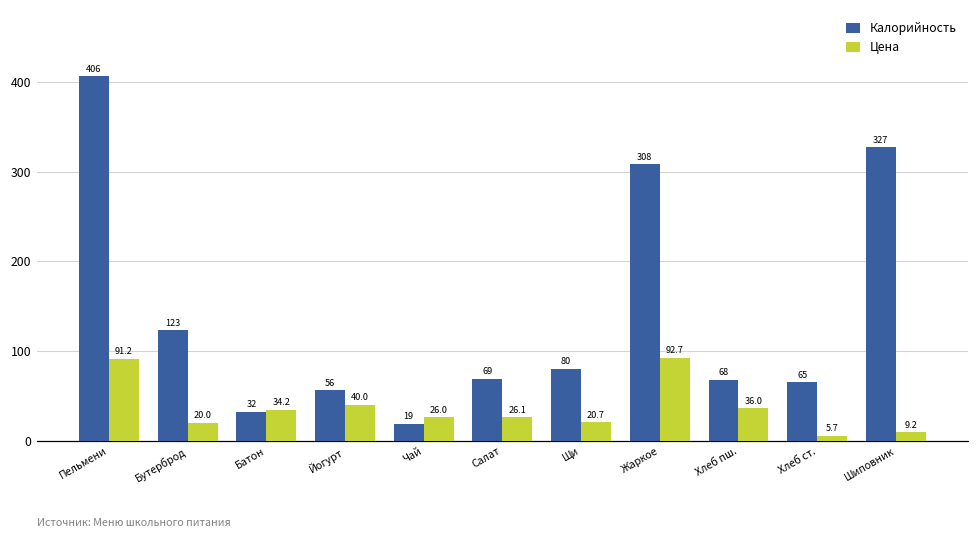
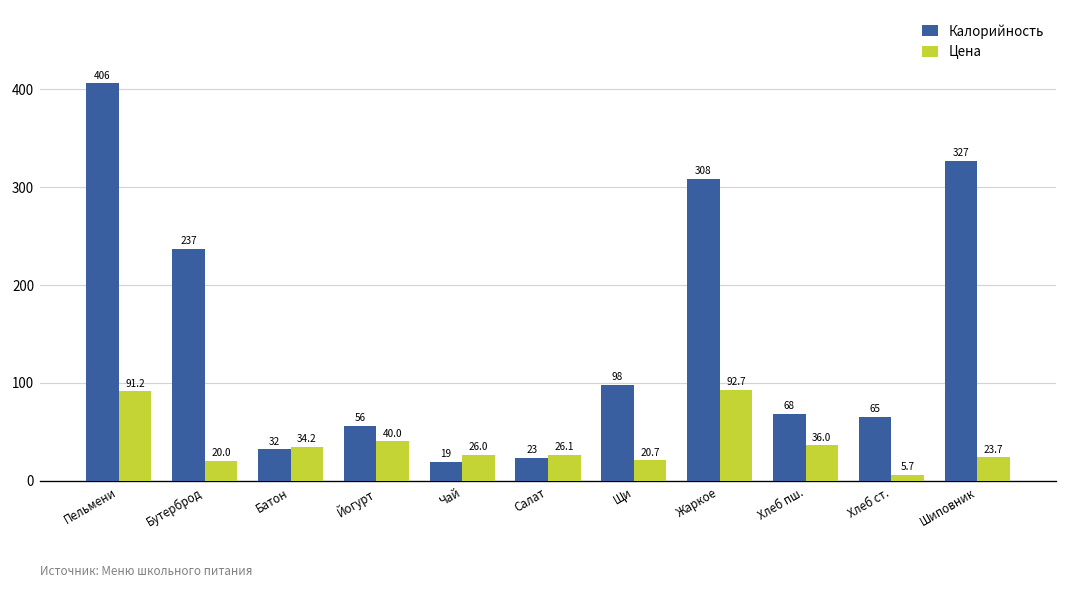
Калорийность, Бутерброд: 123 -> 237
Калорийность, Салат: 69 -> 23
Калорийность, Щи: 80 -> 98
Цена, Шиповник: 9.2 -> 23.7
